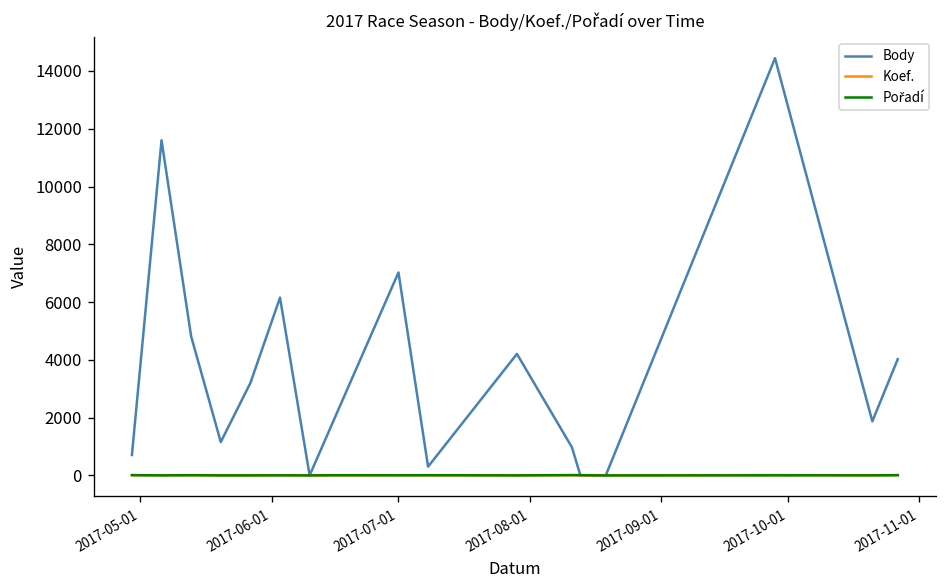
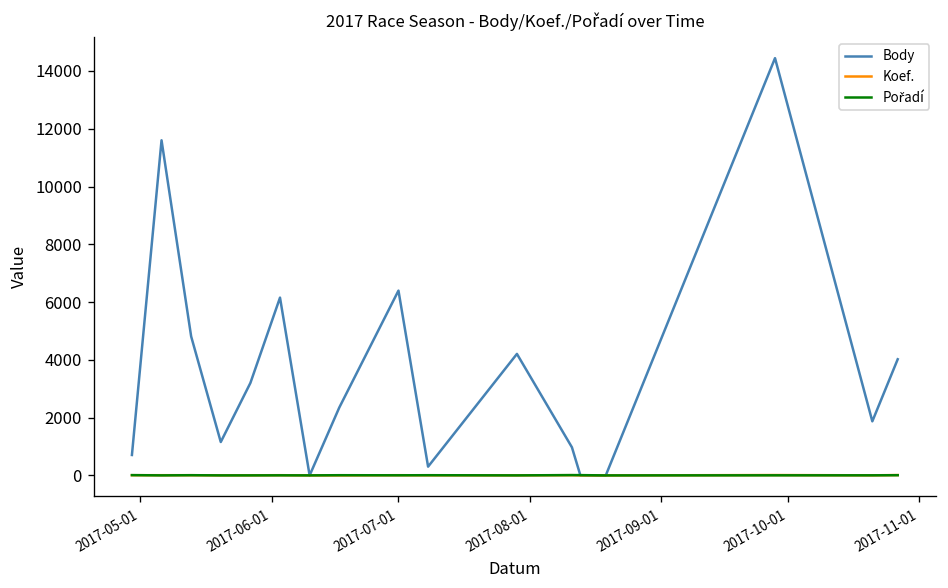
Body, 2017-07-01: 7000 -> 6400
